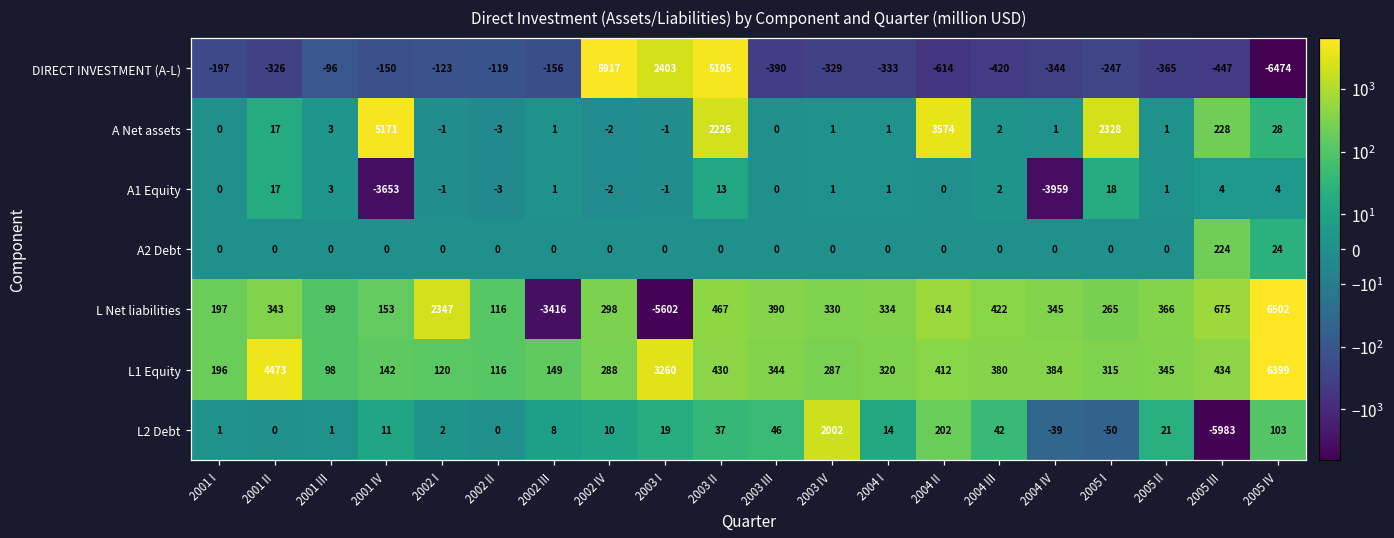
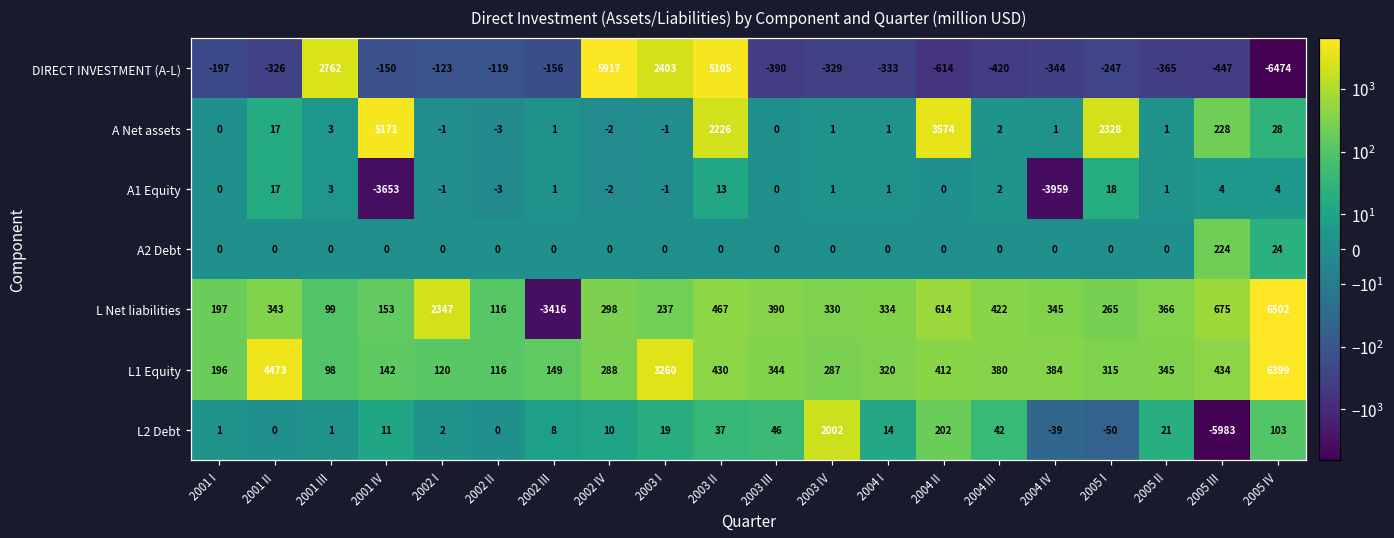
DIRECT INVESTMENT (A-L), 2001 III: -96 -> 2762
L Net liabilities, 2003 I: -5602 -> 237
